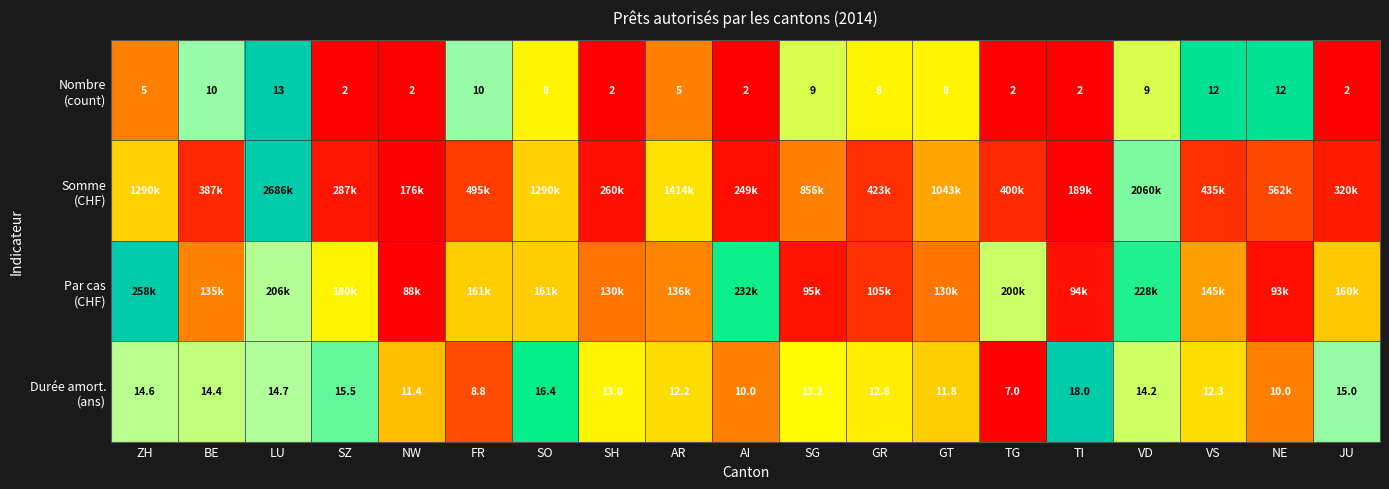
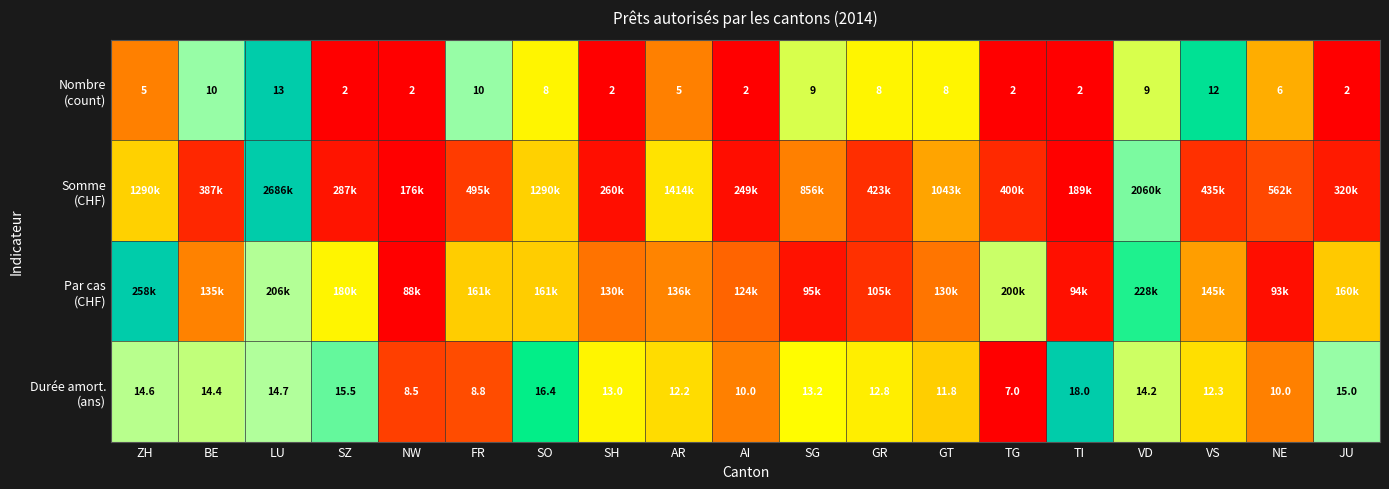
Nombre (count), NE: 12 -> 6
Par cas (CHF), AI: 232k -> 124k
Durée amort. (ans), NW: 11.4 -> 8.5
